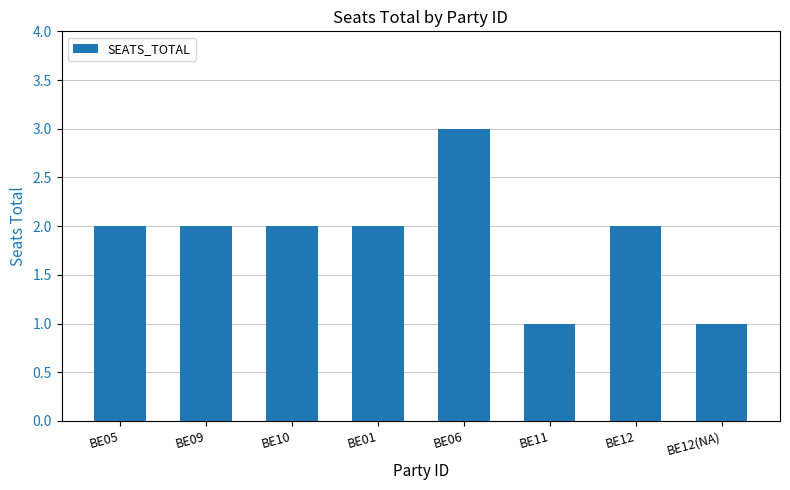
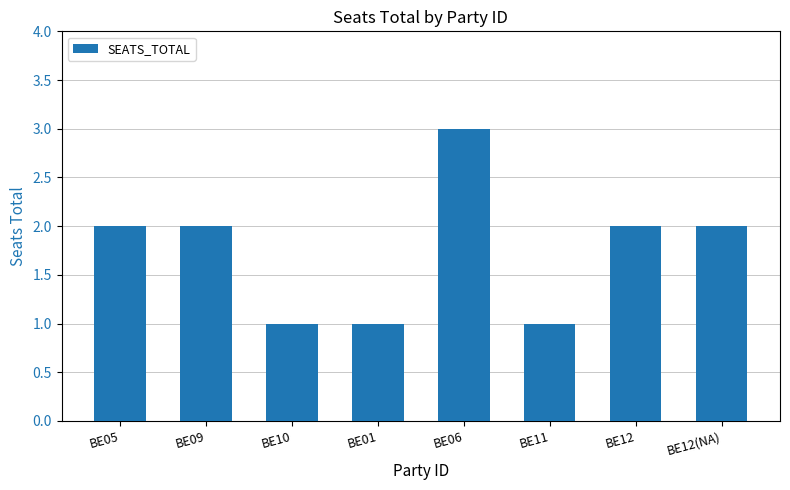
BE10: 2 -> 1
BE01: 2 -> 1
BE12(NA): 1 -> 2
